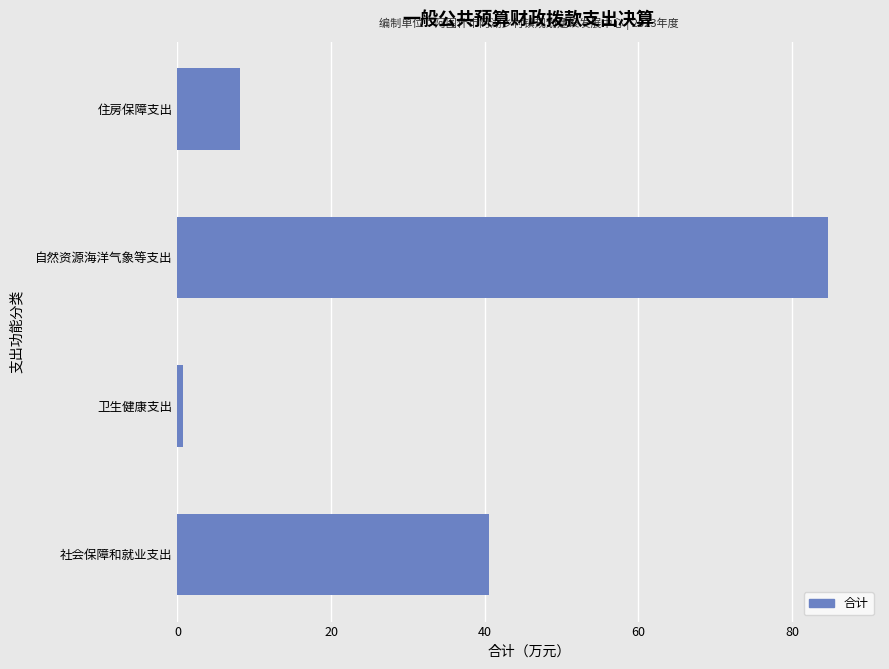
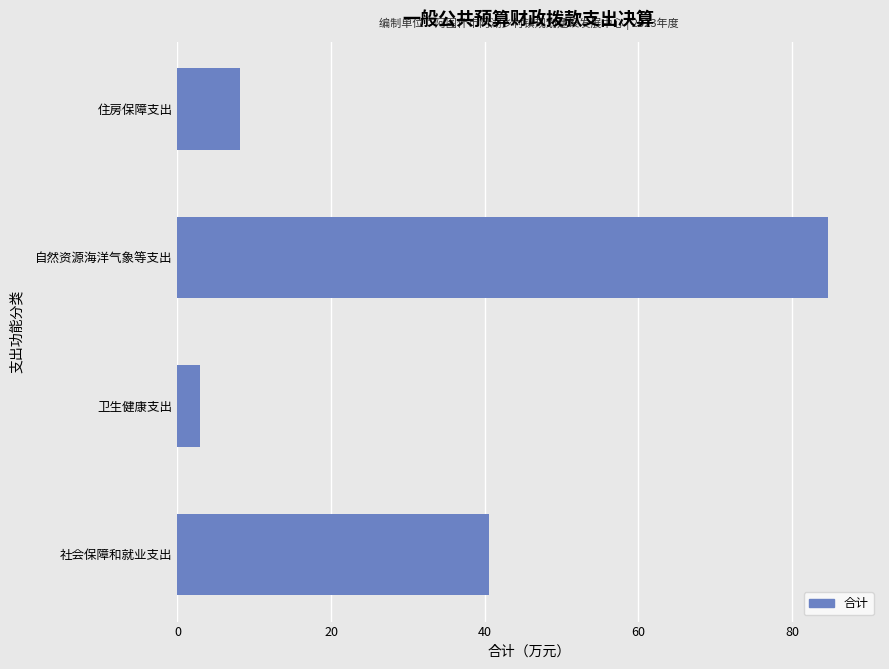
卫生健康支出: 1 -> 3
